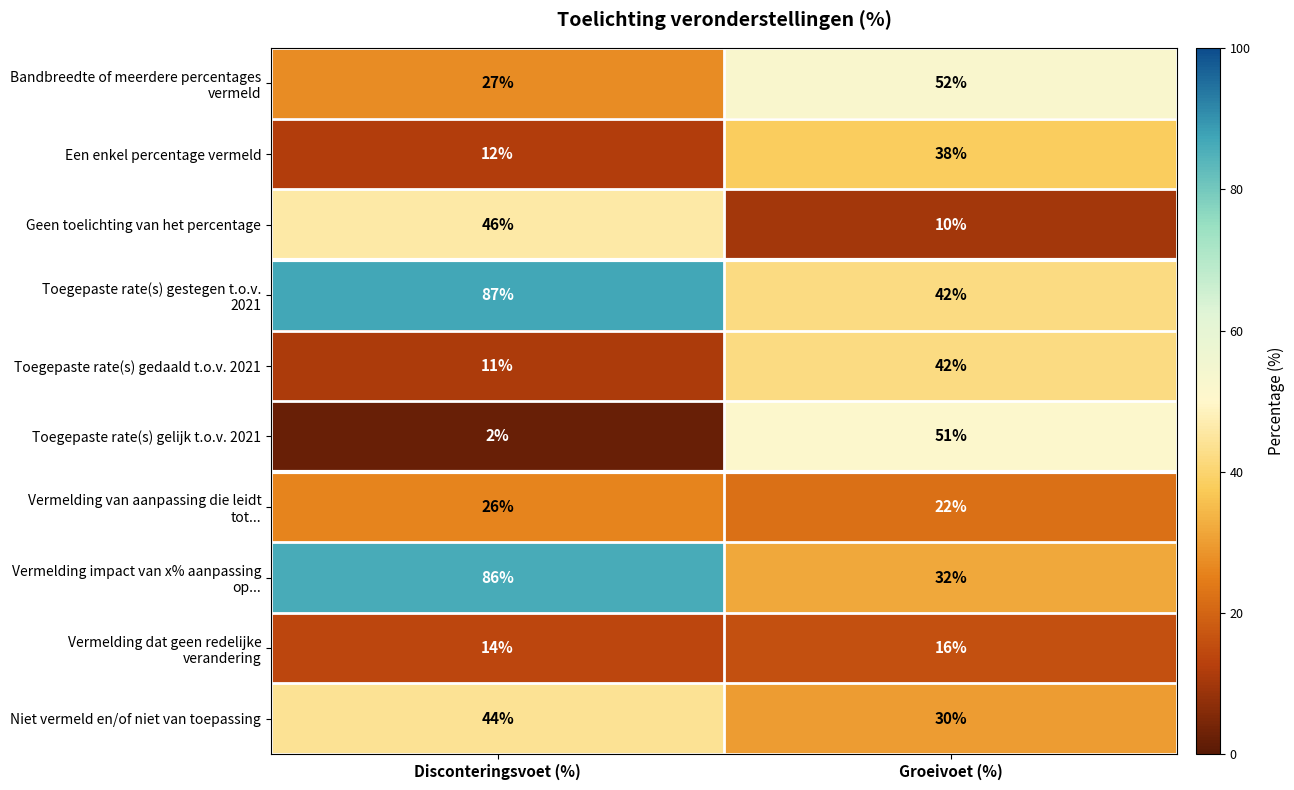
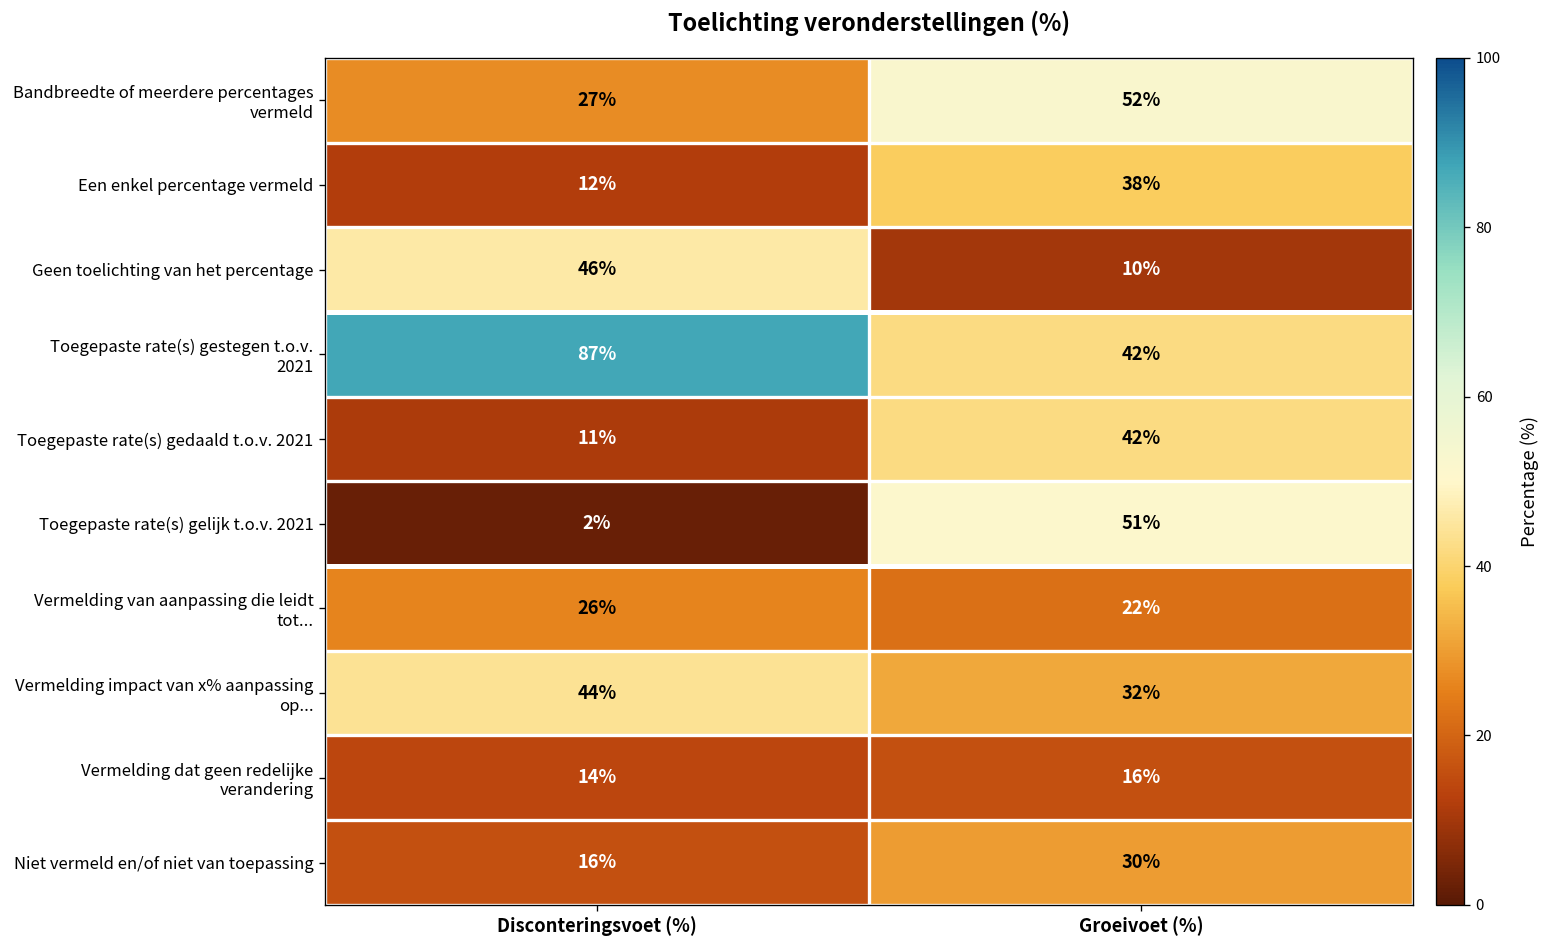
Vermelding impact van x% aanpassing op..., Disconteringsvoet (%): 86% -> 44%
Niet vermeld en/of niet van toepassing, Disconteringsvoet (%): 44% -> 16%
